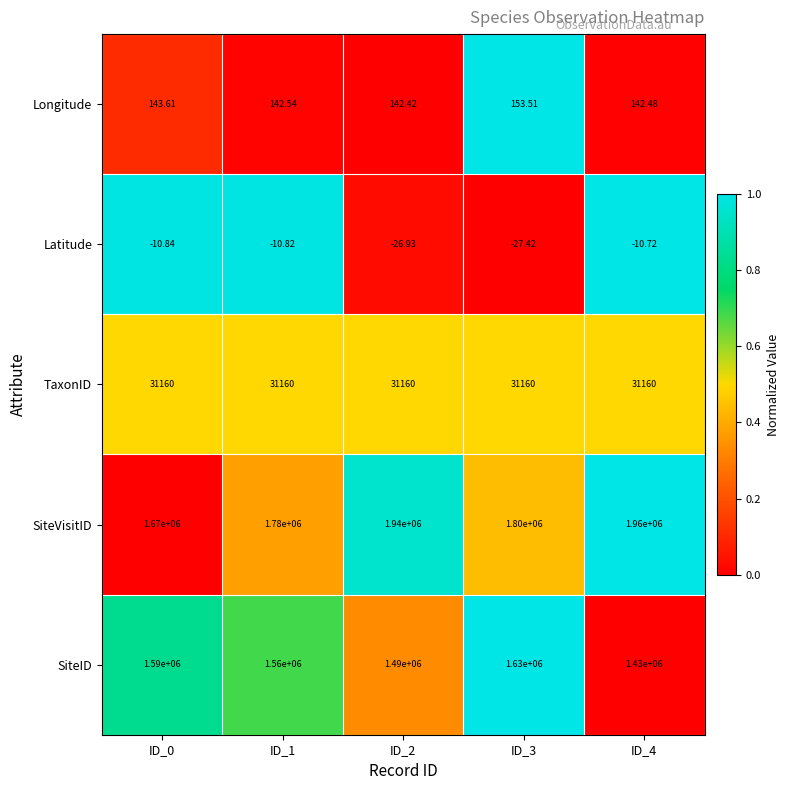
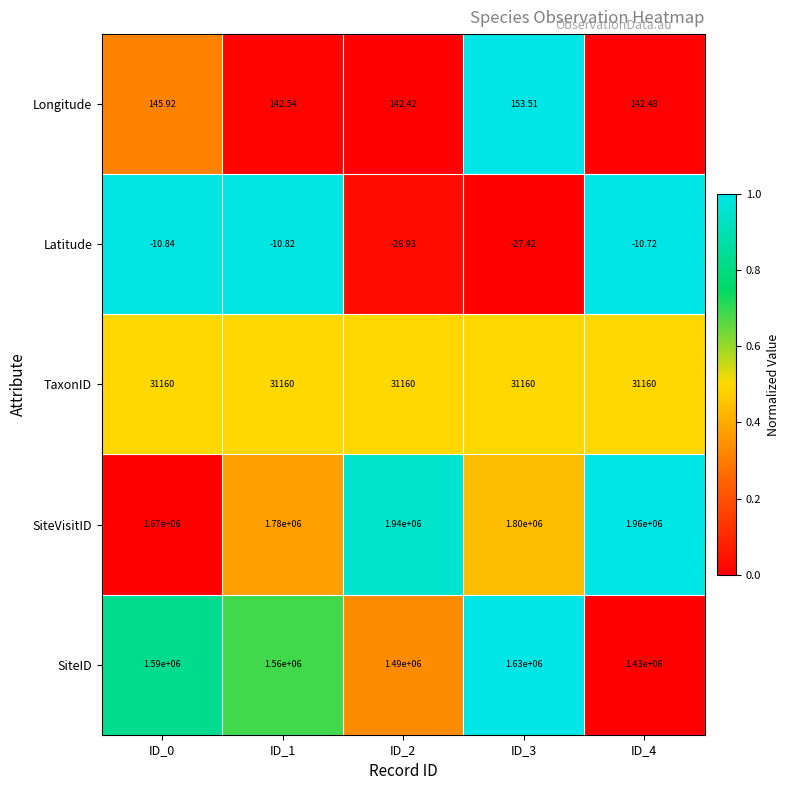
Longitude, ID_0: 143.61 -> 145.92
